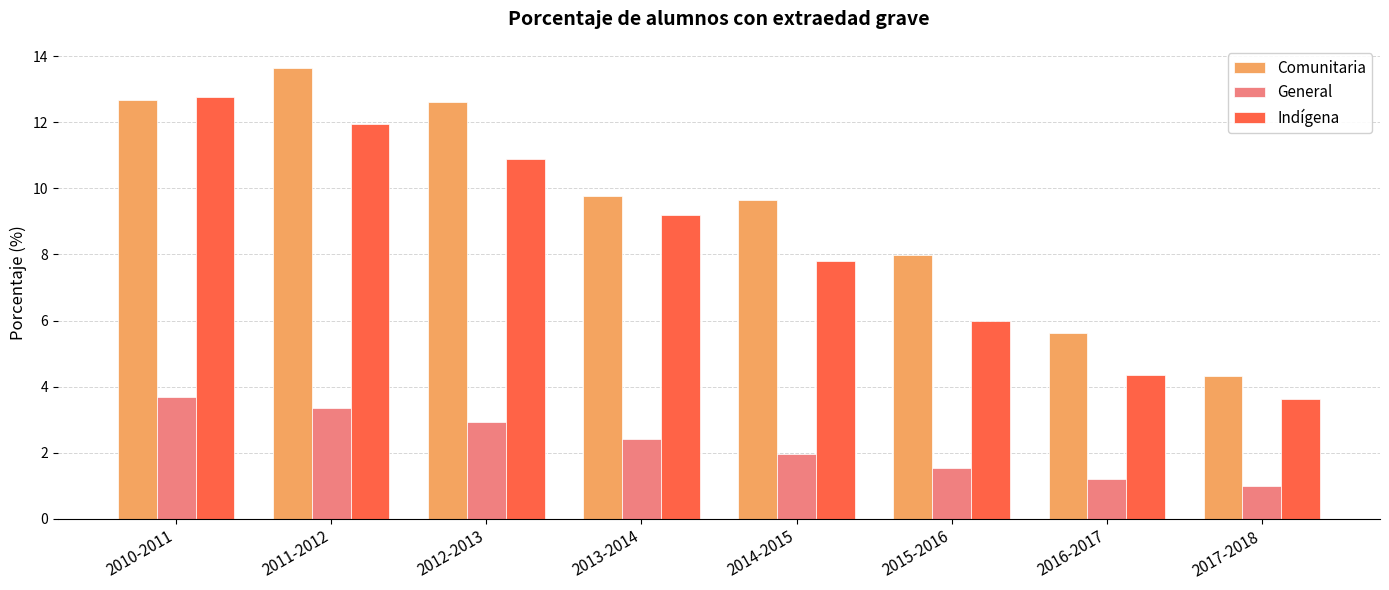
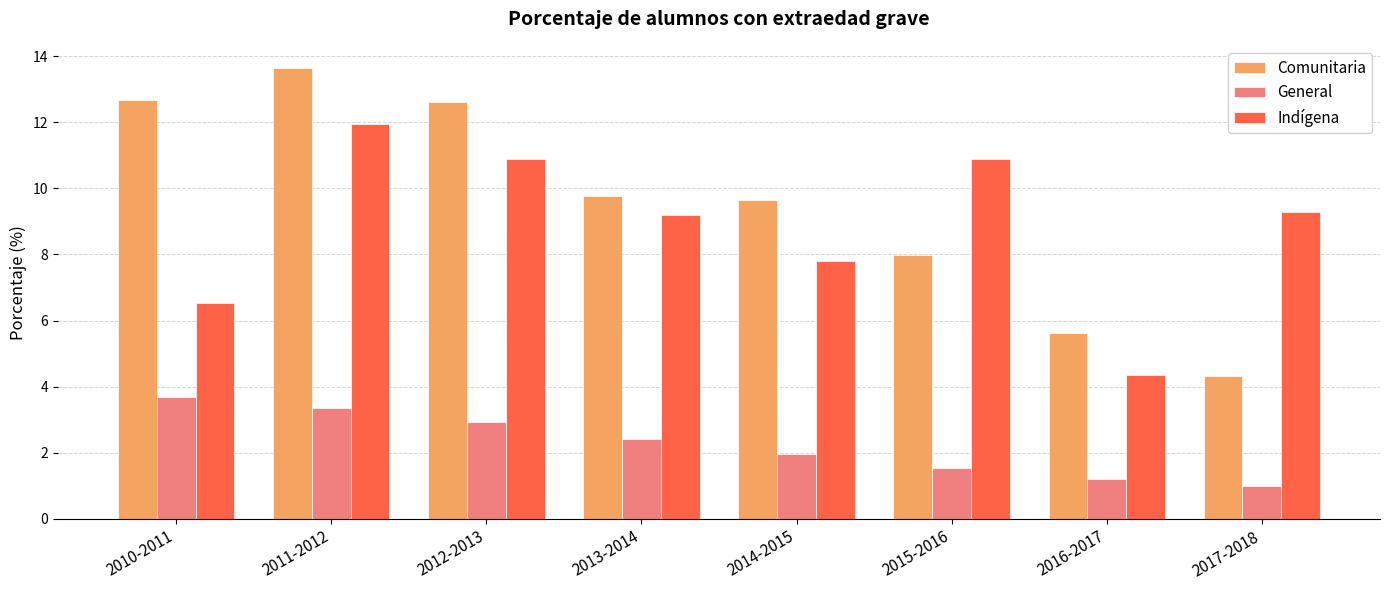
Indígena, 2010-2011: 12.8 -> 6.5
Indígena, 2015-2016: 6.0 -> 10.9
Indígena, 2017-2018: 3.6 -> 9.3
